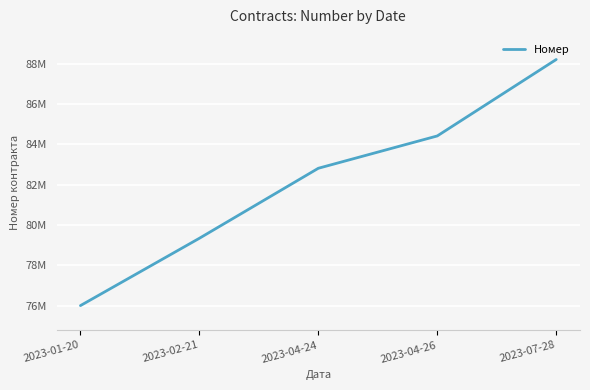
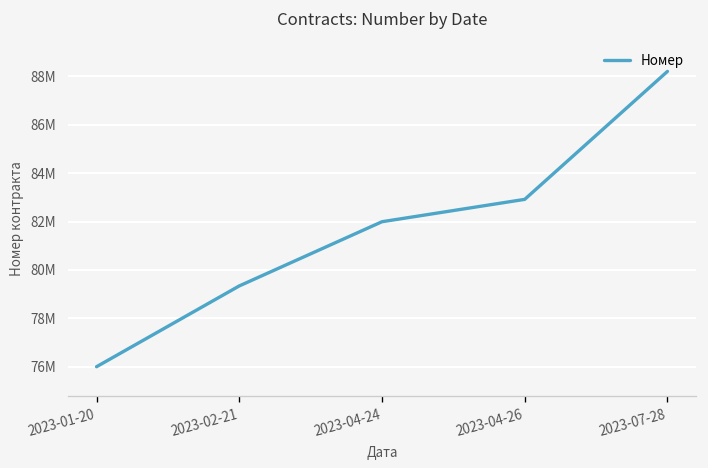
2023-04-24: 82800000 -> 82000000
2023-04-26: 84400000 -> 82900000
